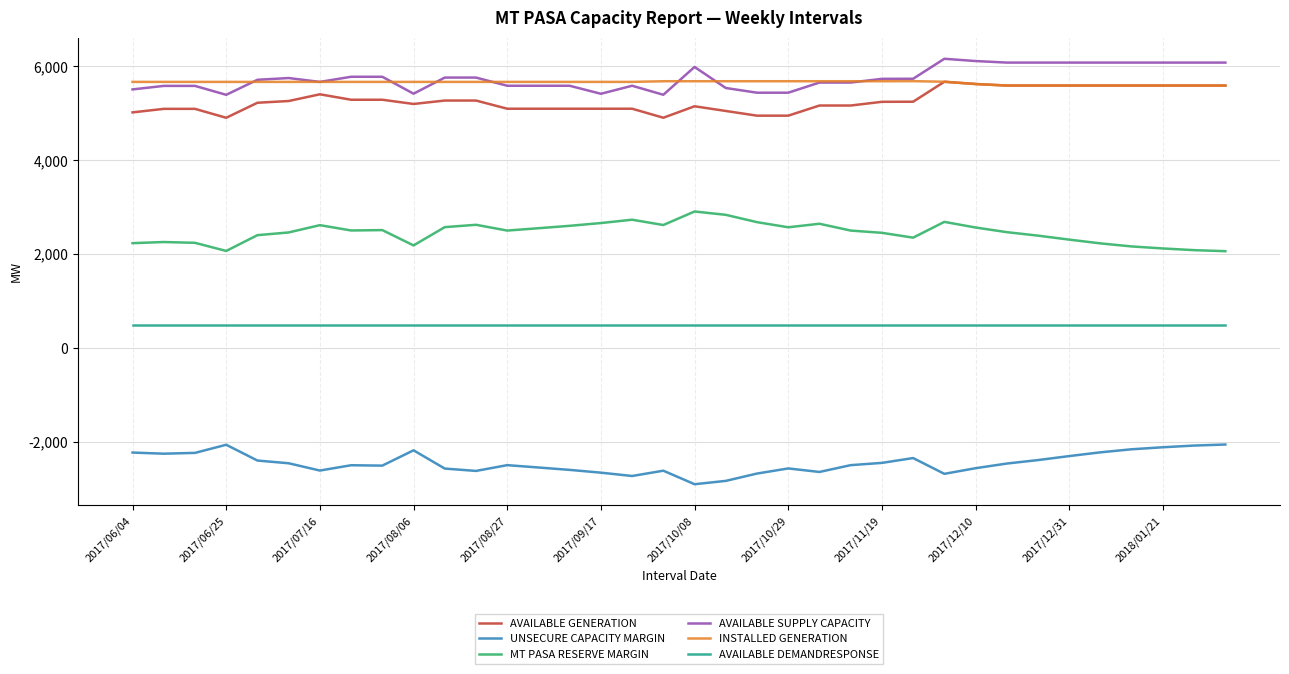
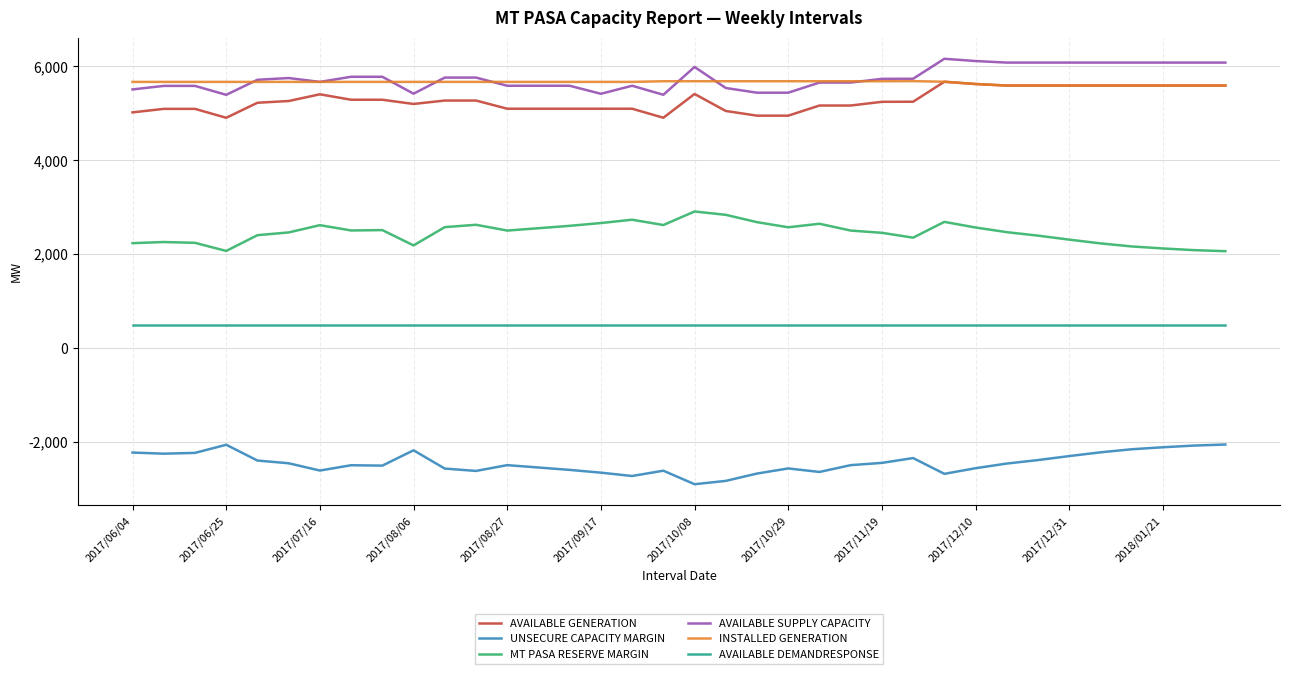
AVAILABLE GENERATION, 2017/10/08: 5,100 -> 5,400
